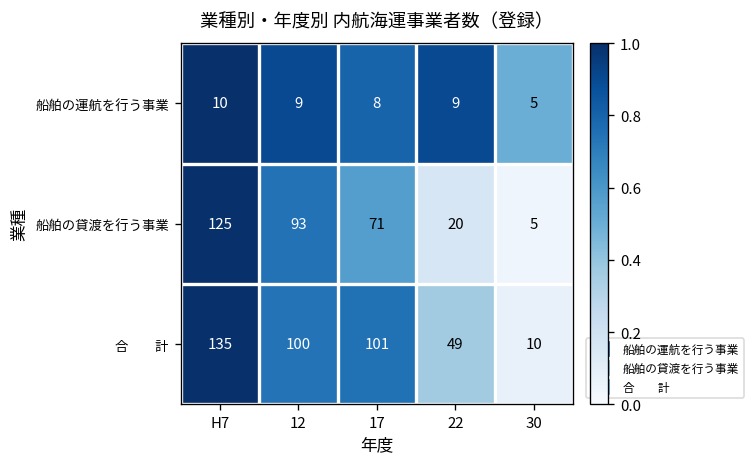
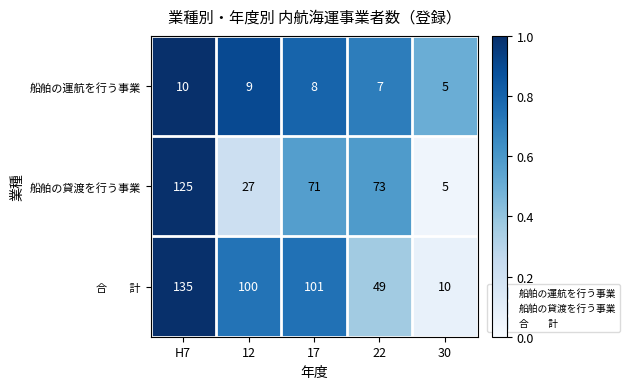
船舶の運航を行う事業, 22: 9 -> 7
船舶の貸渡を行う事業, 12: 93 -> 27
船舶の貸渡を行う事業, 22: 20 -> 73
